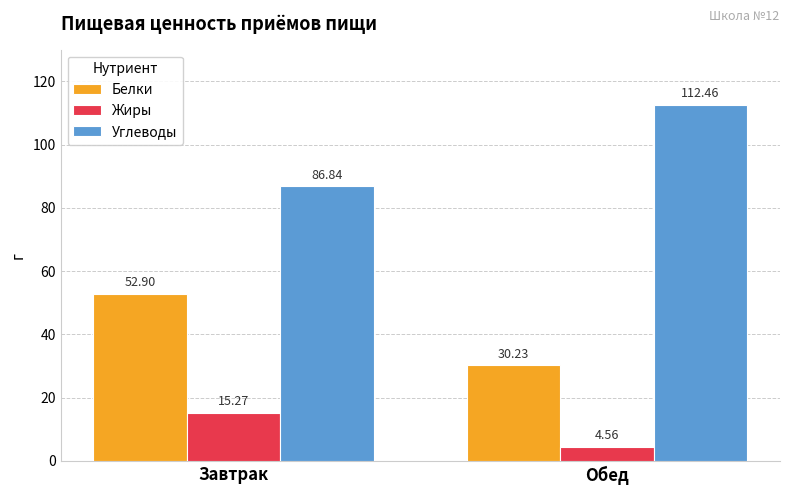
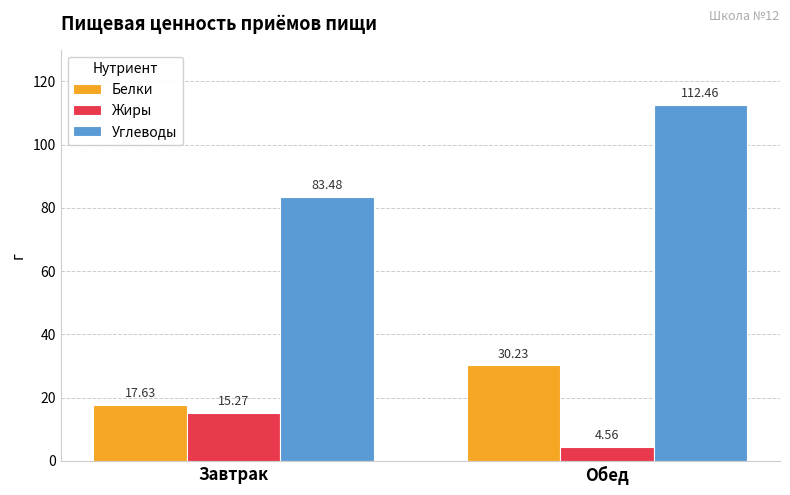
Белки, Завтрак: 52.90 -> 17.63
Углеводы, Завтрак: 86.84 -> 83.48
